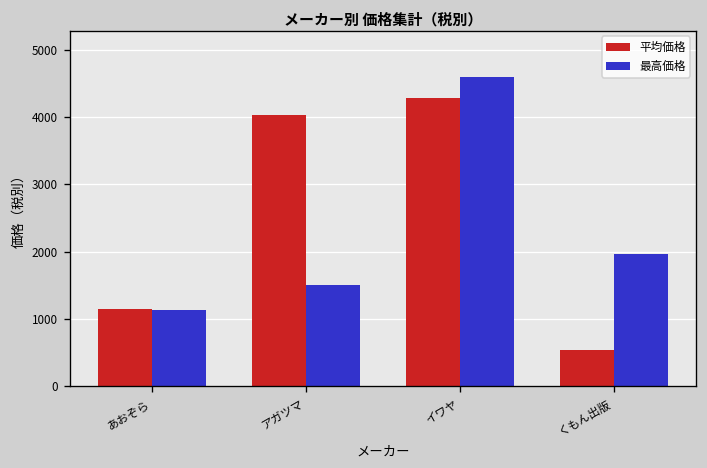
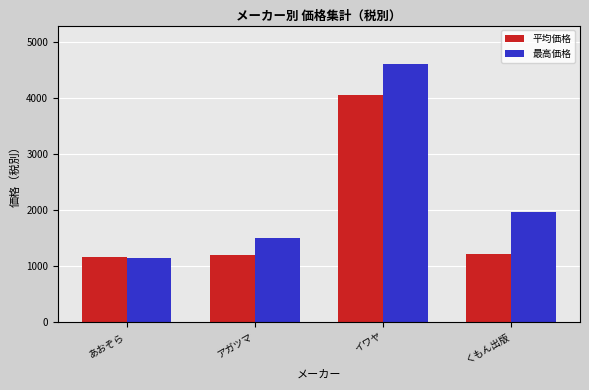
平均価格, アガツマ: 4000 -> 1200
平均価格, イワヤ: 4300 -> 4100
平均価格, くもん出版: 500 -> 1200
